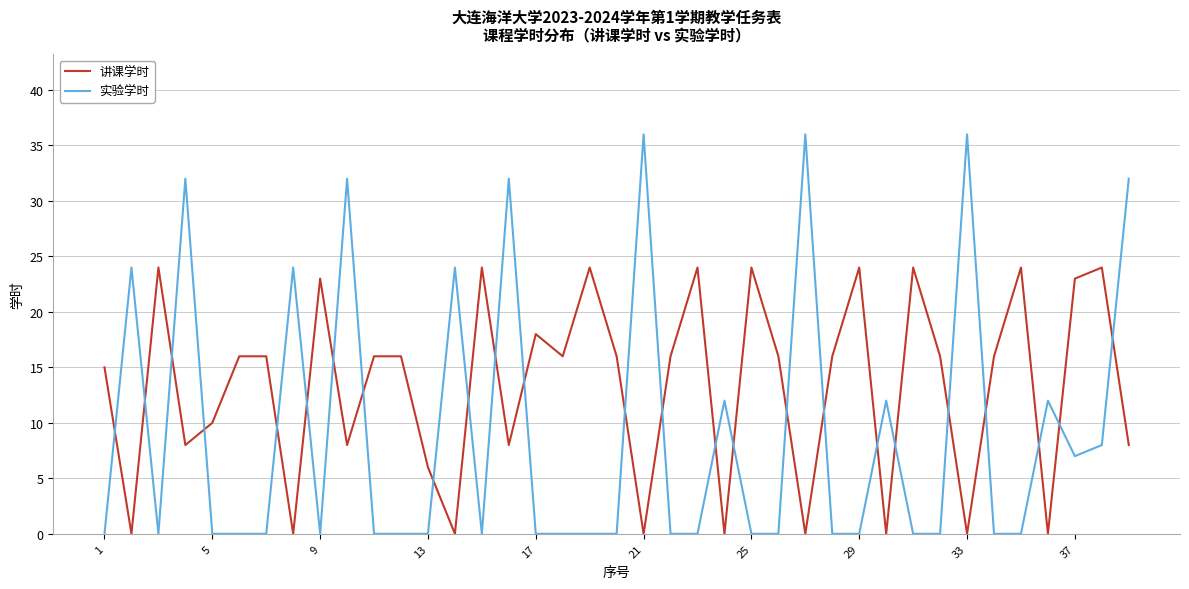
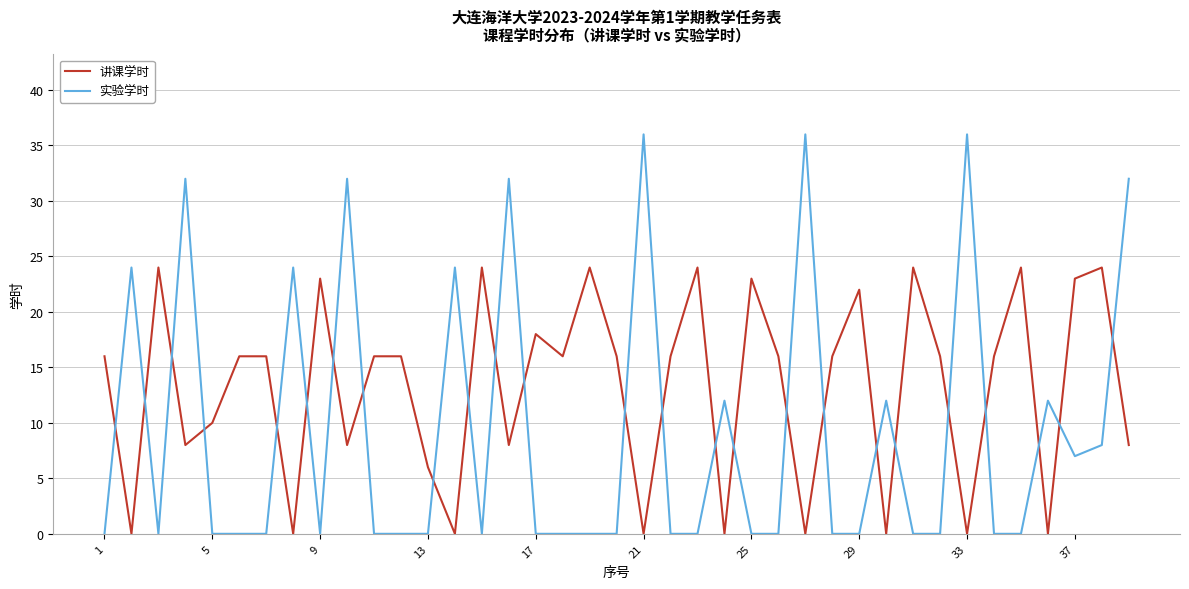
讲课学时, 1: 15 -> 16
讲课学时, 25: 24 -> 23
讲课学时, 29: 24 -> 22
